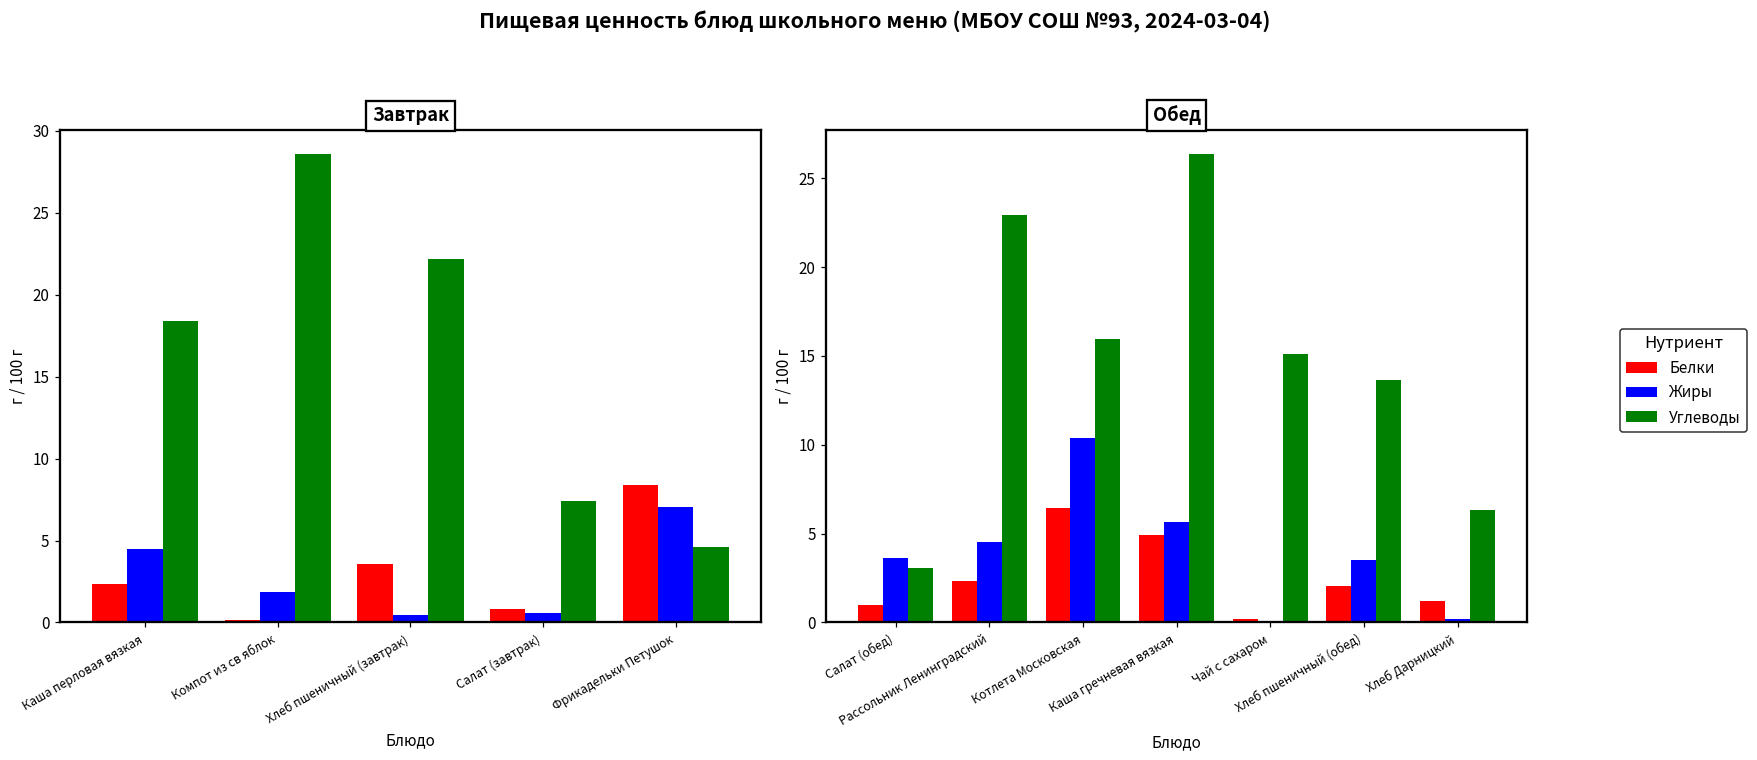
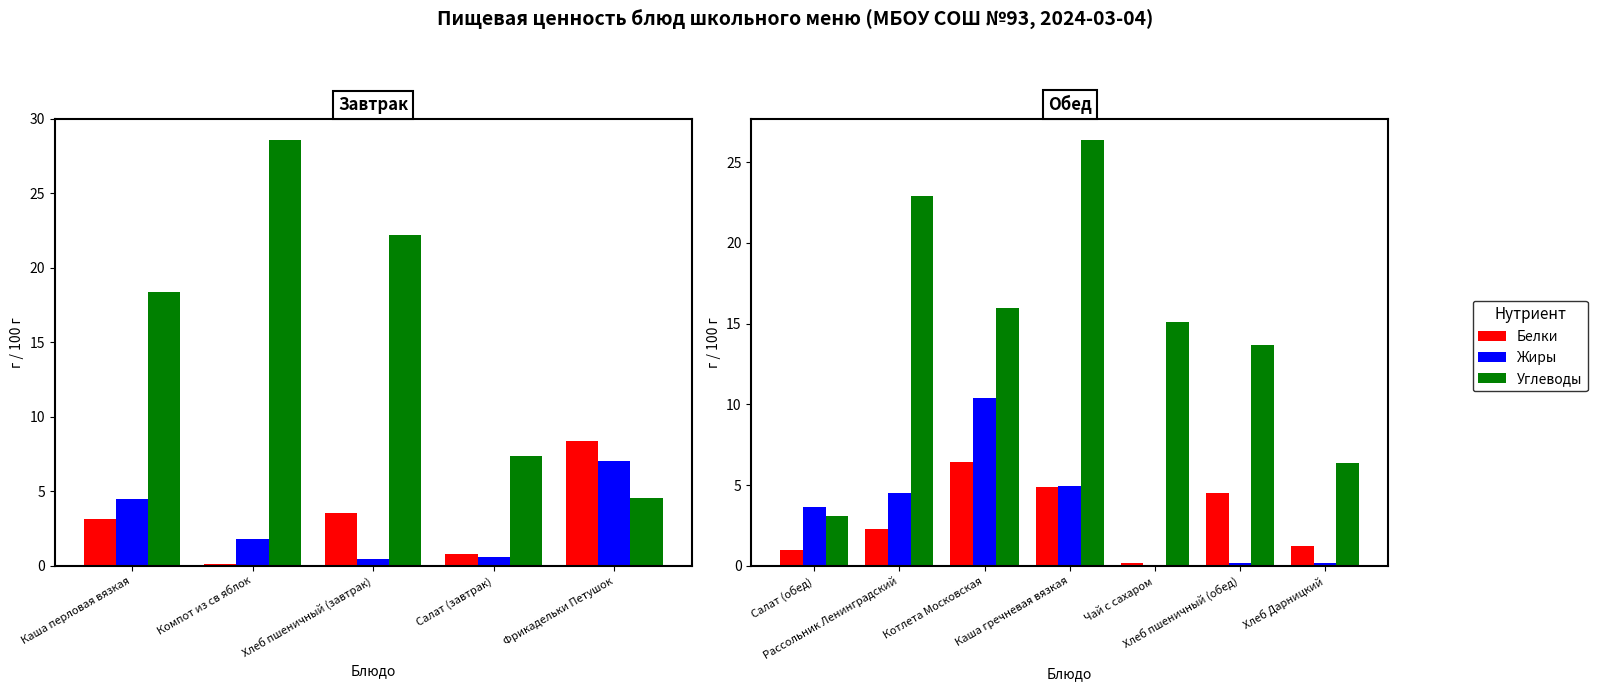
Завтрак, Белки, Каша перловая вязкая: 2.3 -> 3.1
Обед, Жиры, Каша гречневая вязкая: 5.7 -> 5.0
Обед, Белки, Хлеб пшеничный (обед): 2.1 -> 4.5
Обед, Жиры, Хлеб пшеничный (обед): 3.5 -> 0.2
